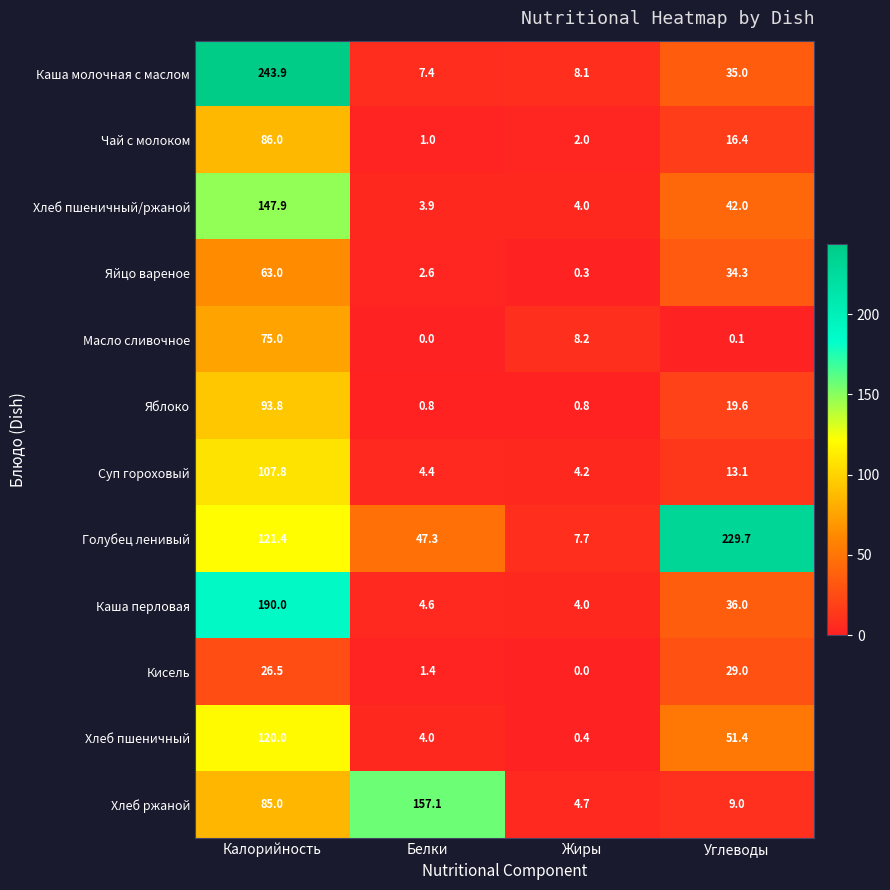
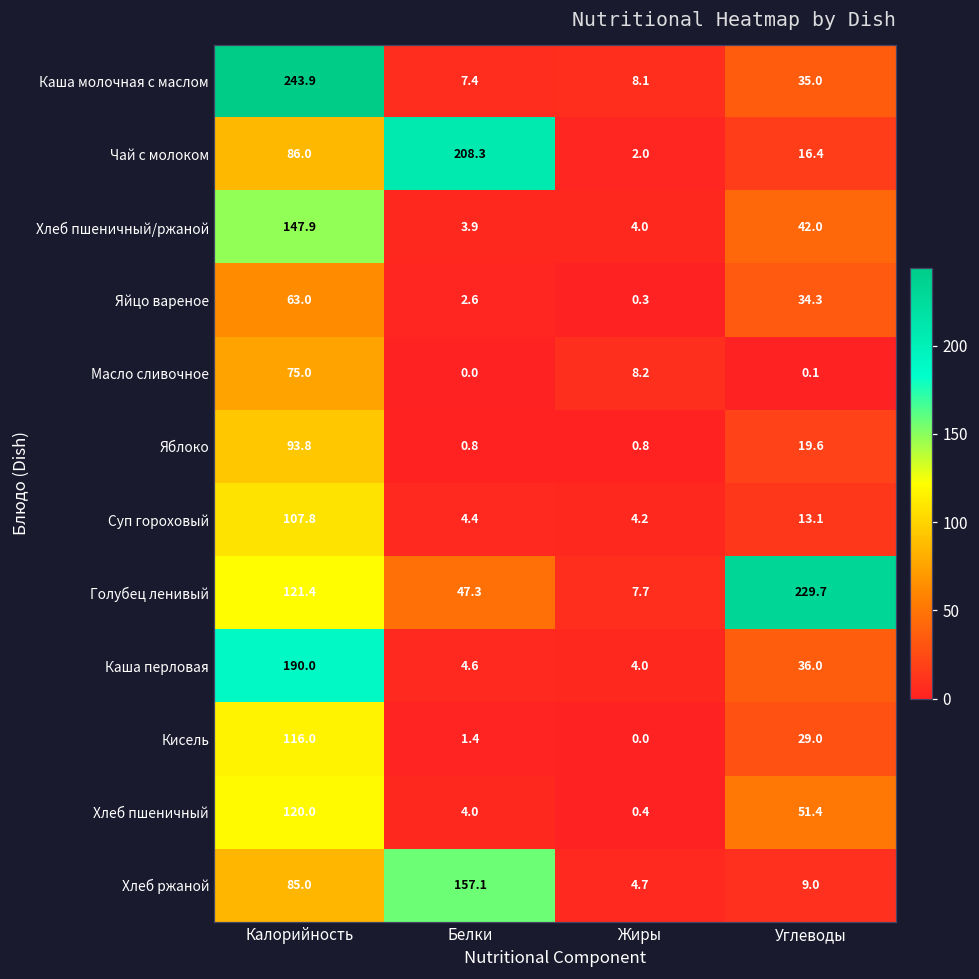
Чай с молоком, Белки: 1.0 -> 208.3
Кисель, Калорийность: 26.5 -> 116.0
